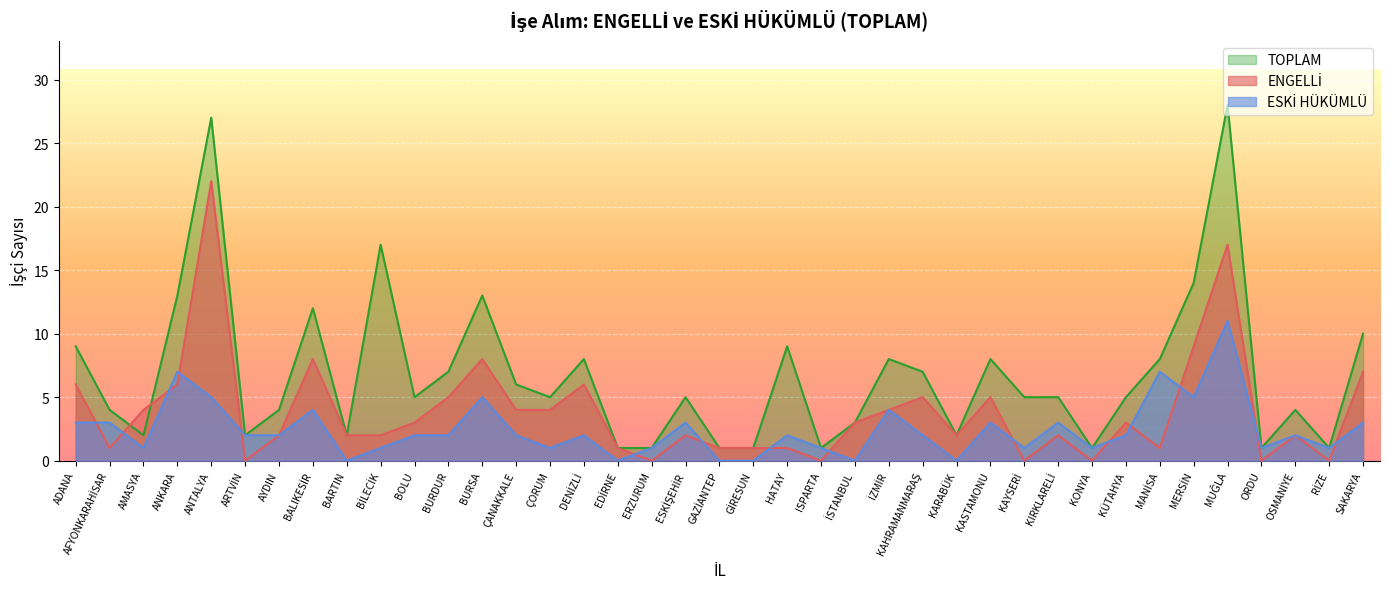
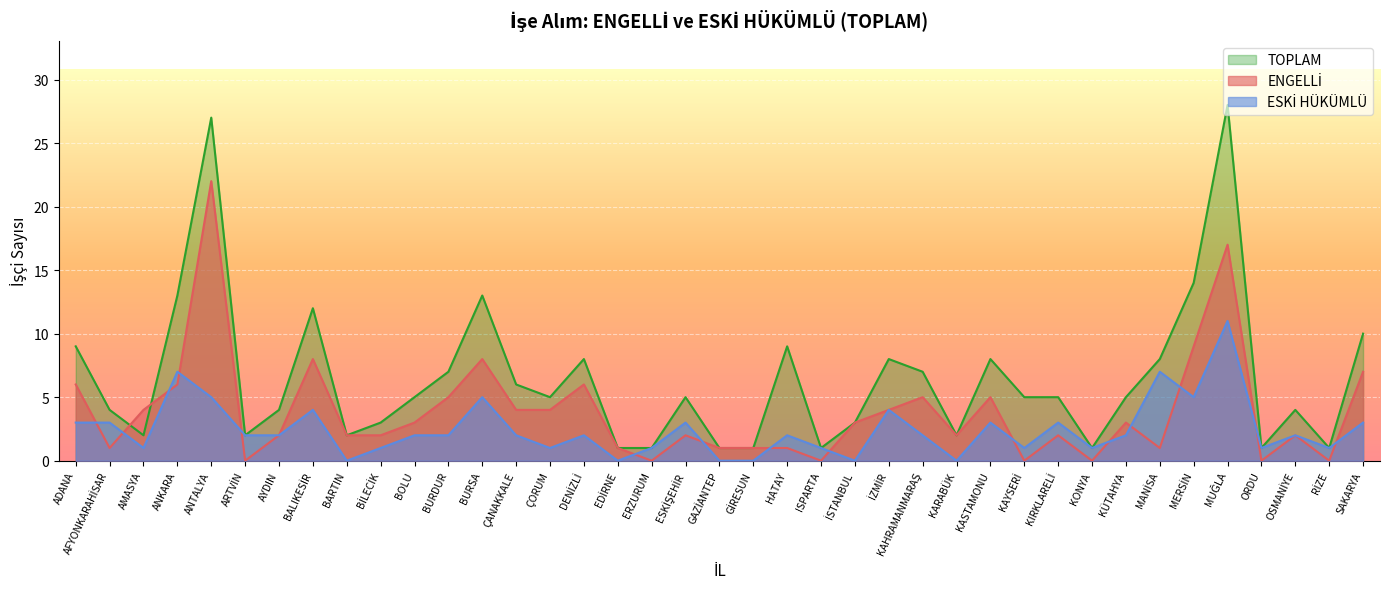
TOPLAM, BİLECİK: 17 -> 3
